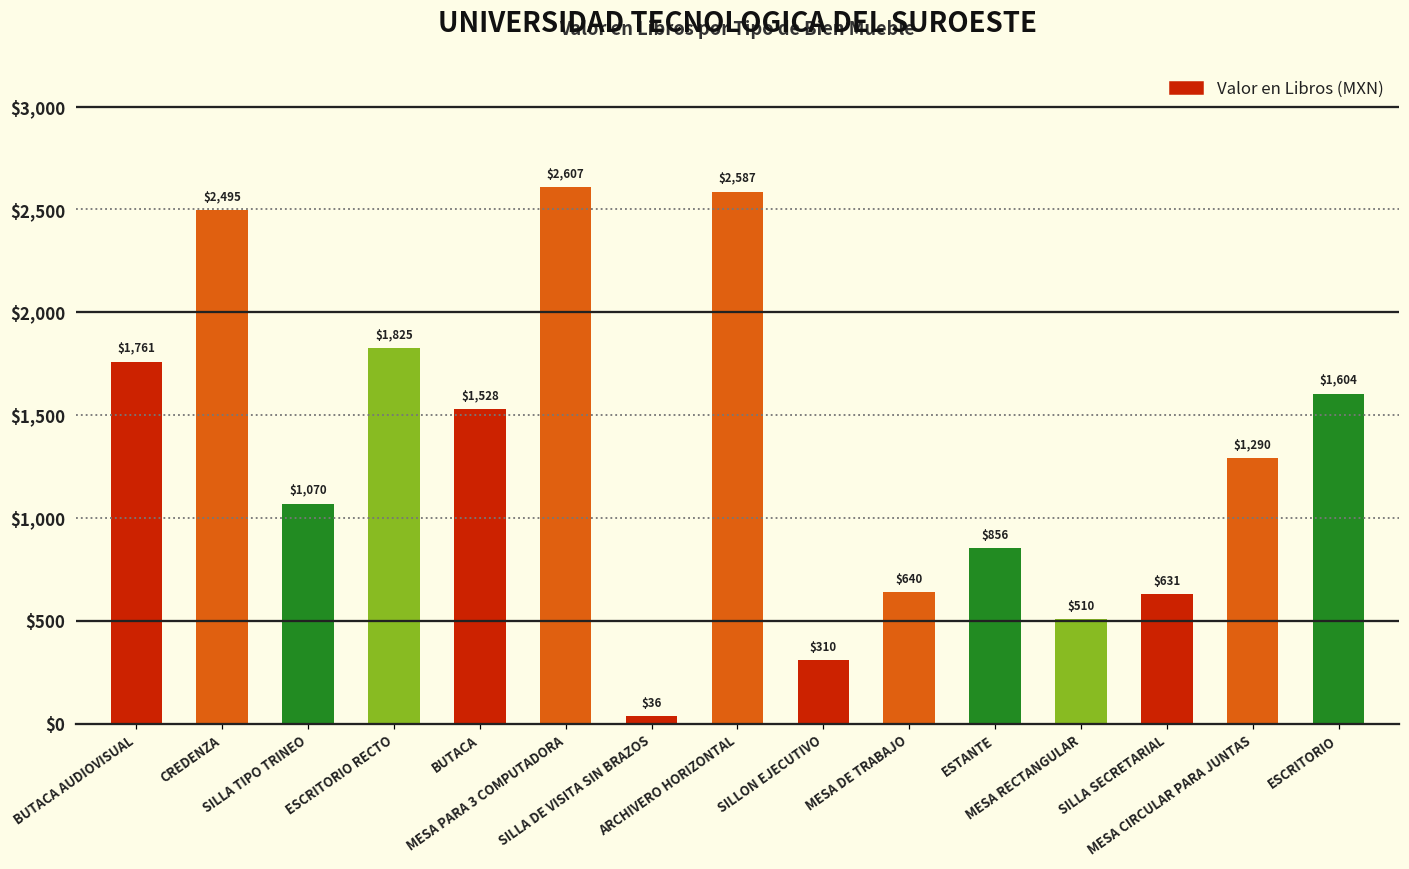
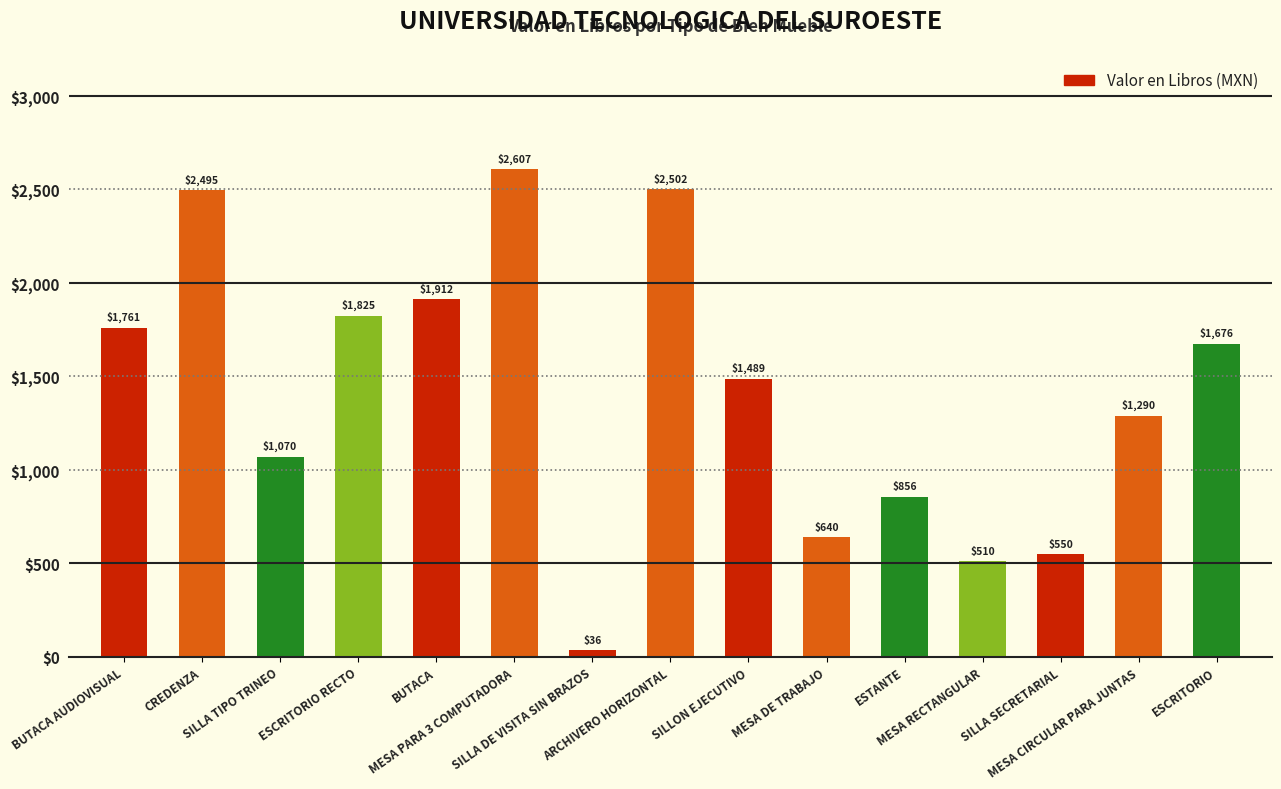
BUTACA: $1,528 -> $1,912
ARCHIVERO HORIZONTAL: $2,587 -> $2,502
SILLON EJECUTIVO: $310 -> $1,489
SILLA SECRETARIAL: $631 -> $550
ESCRITORIO: $1,604 -> $1,676
